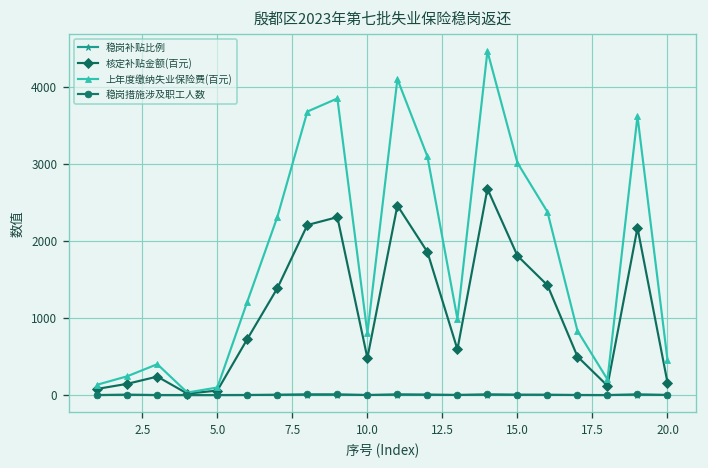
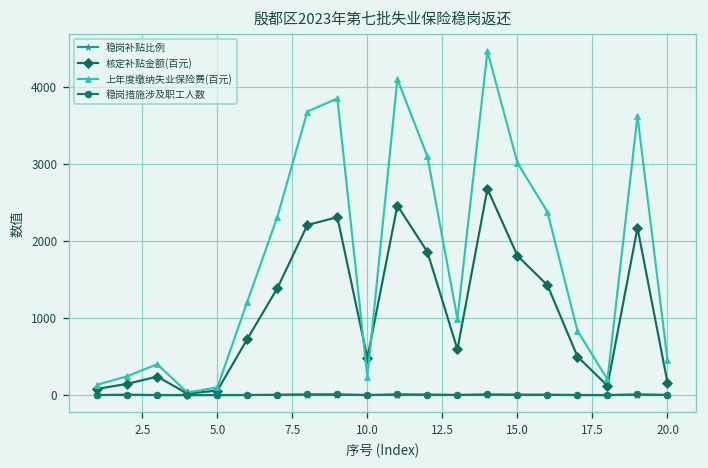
上年度缴纳失业保险费(百元), 10.0: 800 -> 200
